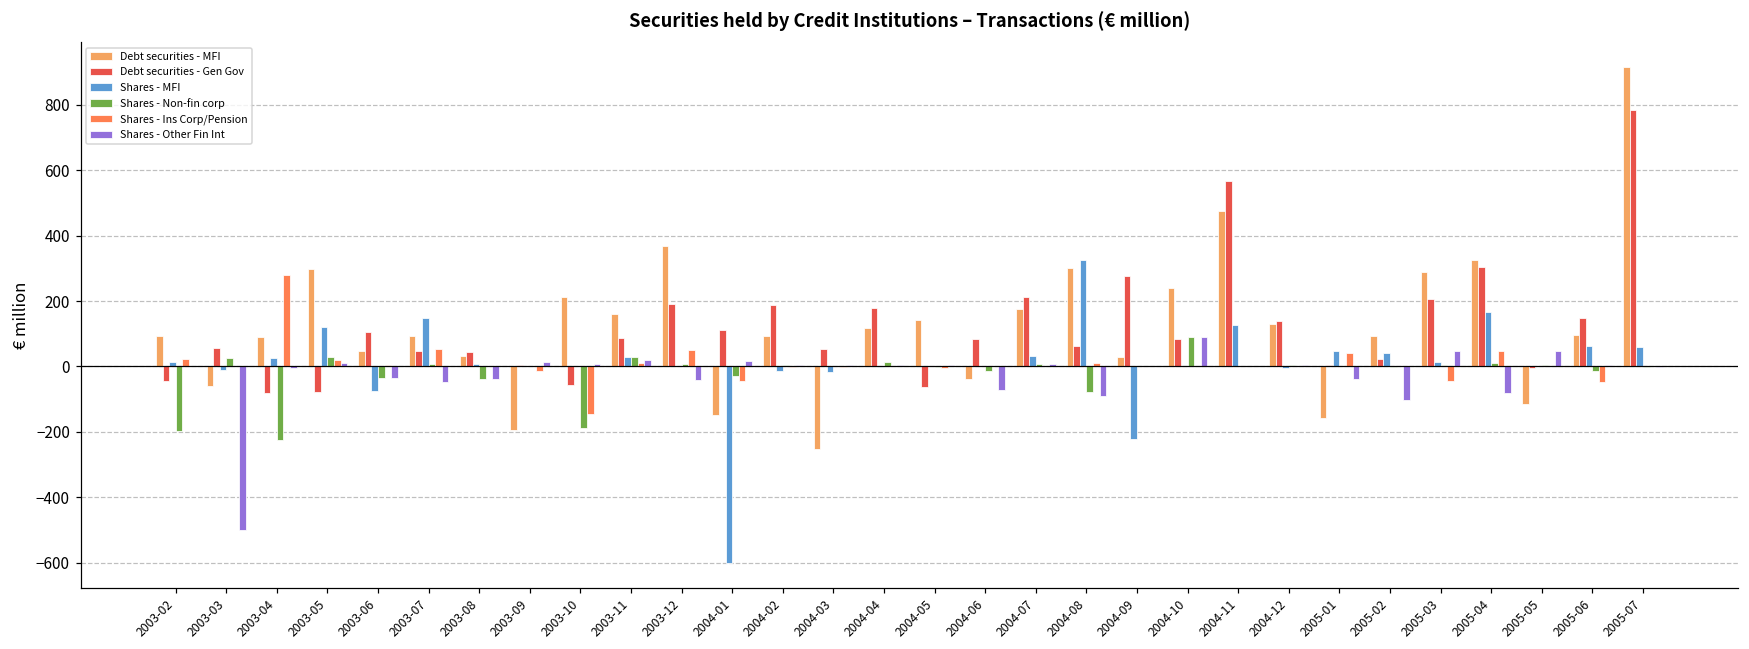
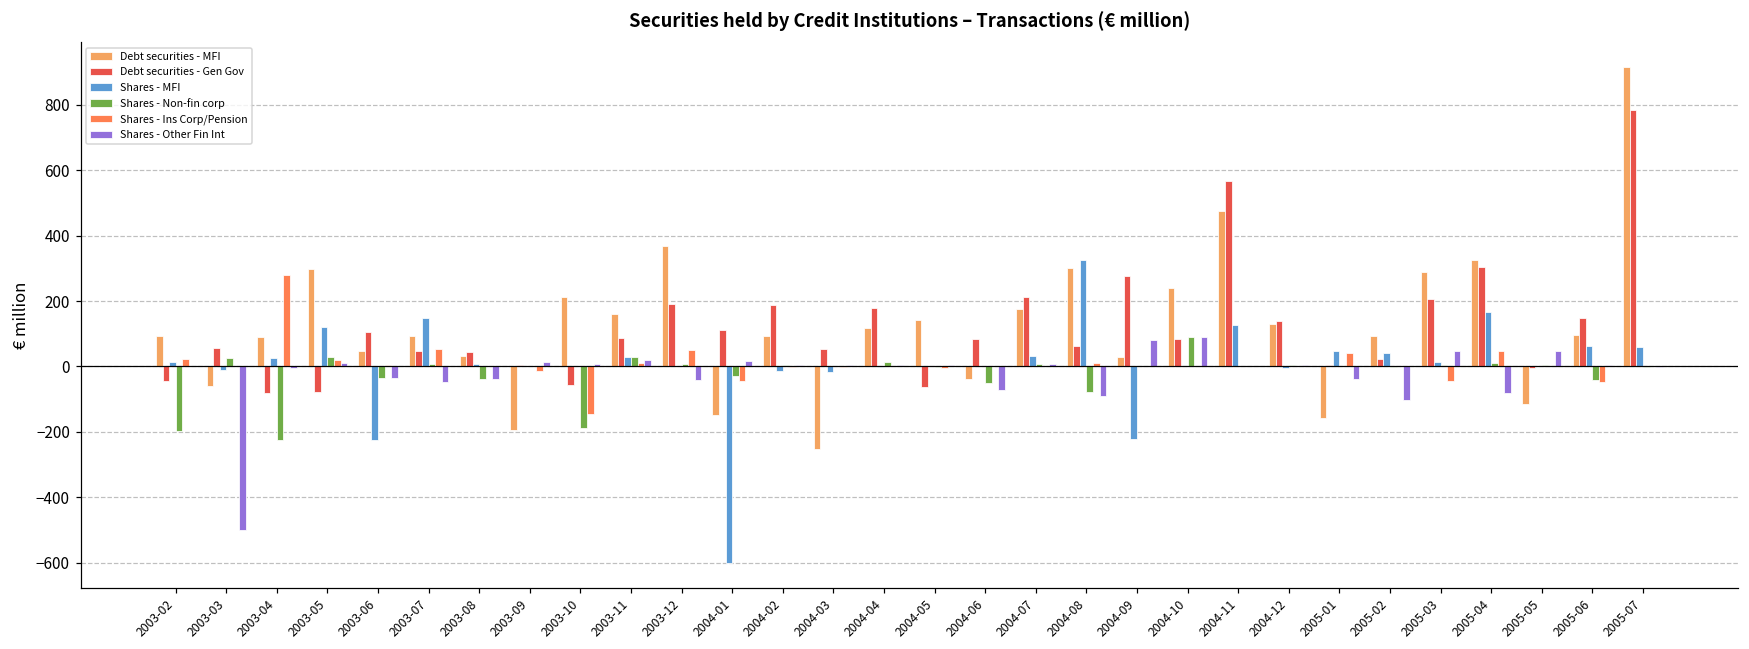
Shares - MFI, 2003-06: -80 -> -230
Shares - Non-fin corp, 2004-06: -10 -> -50
Shares - Other Fin Int, 2004-09: 0 -> 80
Shares - Non-fin corp, 2005-06: -10 -> -40
